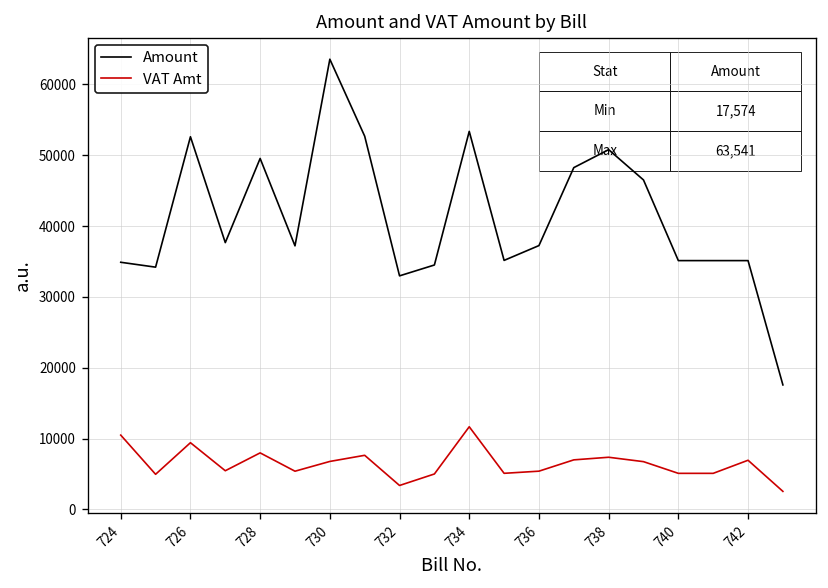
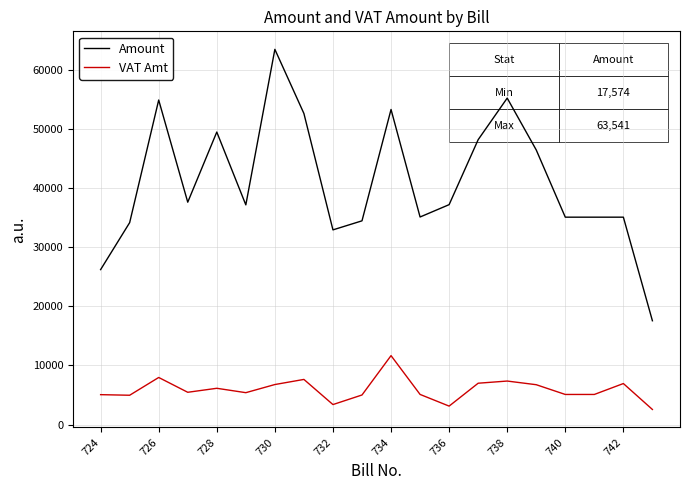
Amount, 724: 35000 -> 26000
VAT Amt, 724: 10000 -> 5000
Amount, 726: 53000 -> 55000
VAT Amt, 726: 9000 -> 8000
VAT Amt, 728: 8000 -> 6000
VAT Amt, 736: 5000 -> 3000
Amount, 738: 51000 -> 55000
